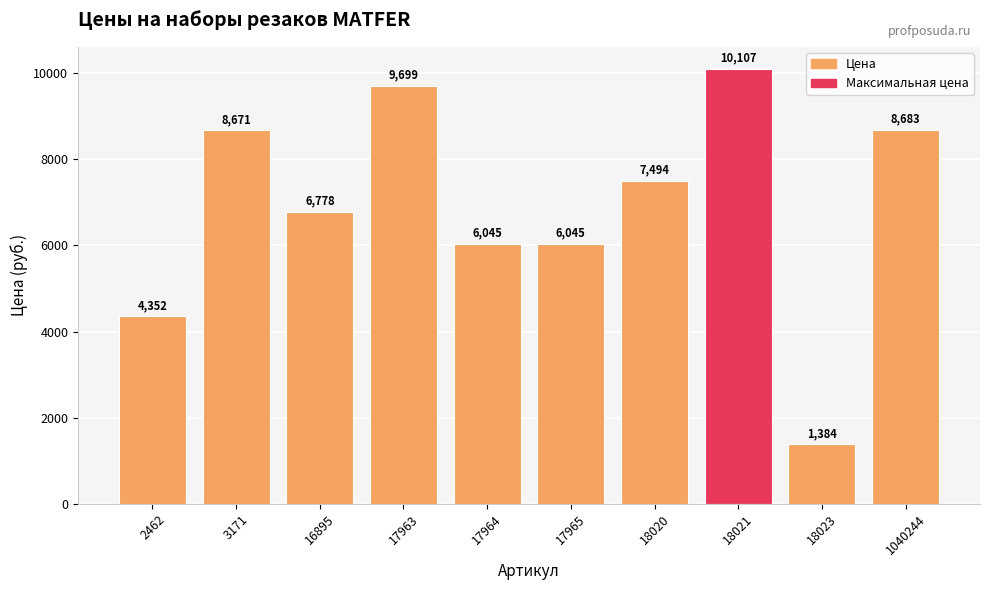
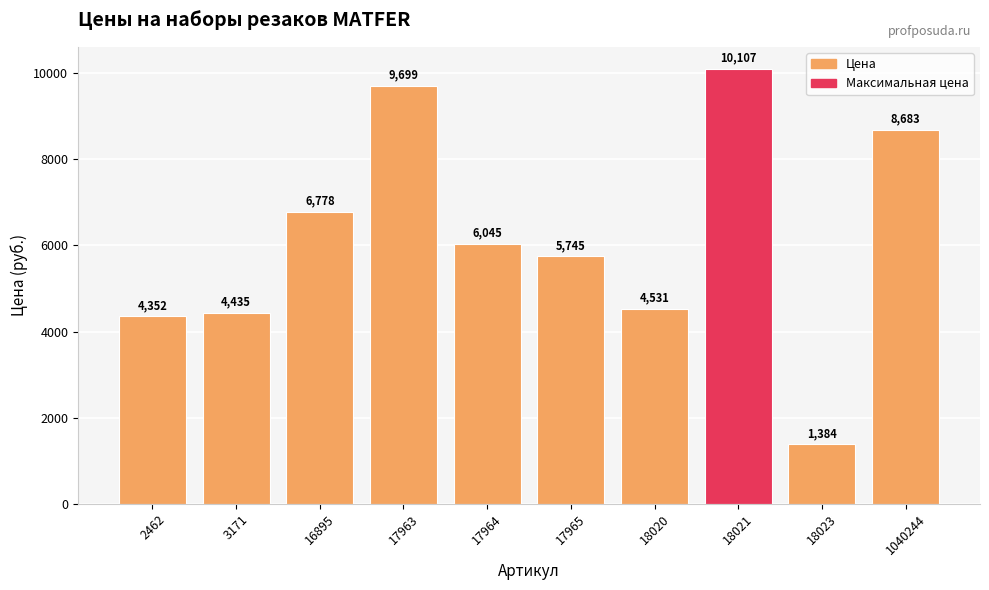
3171: 8,671 -> 4,435
17965: 6,045 -> 5,745
18020: 7,494 -> 4,531
